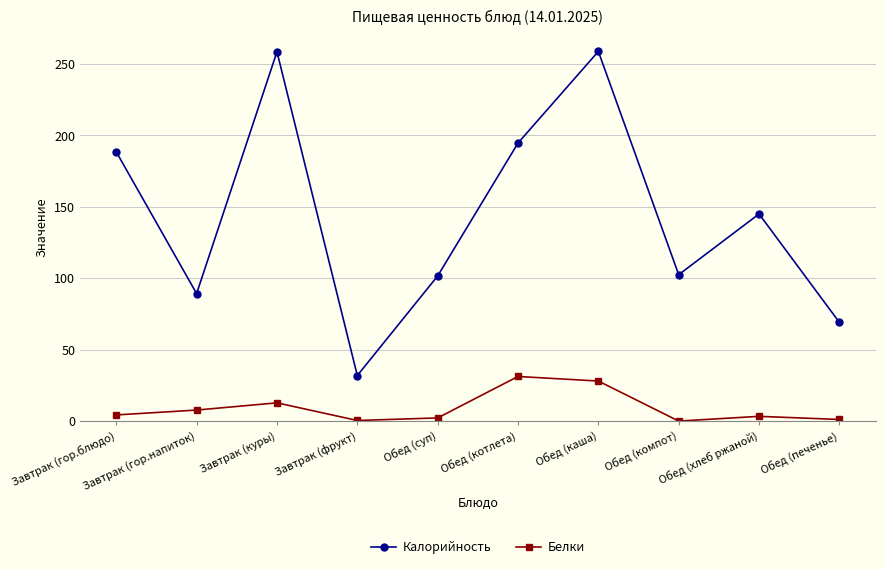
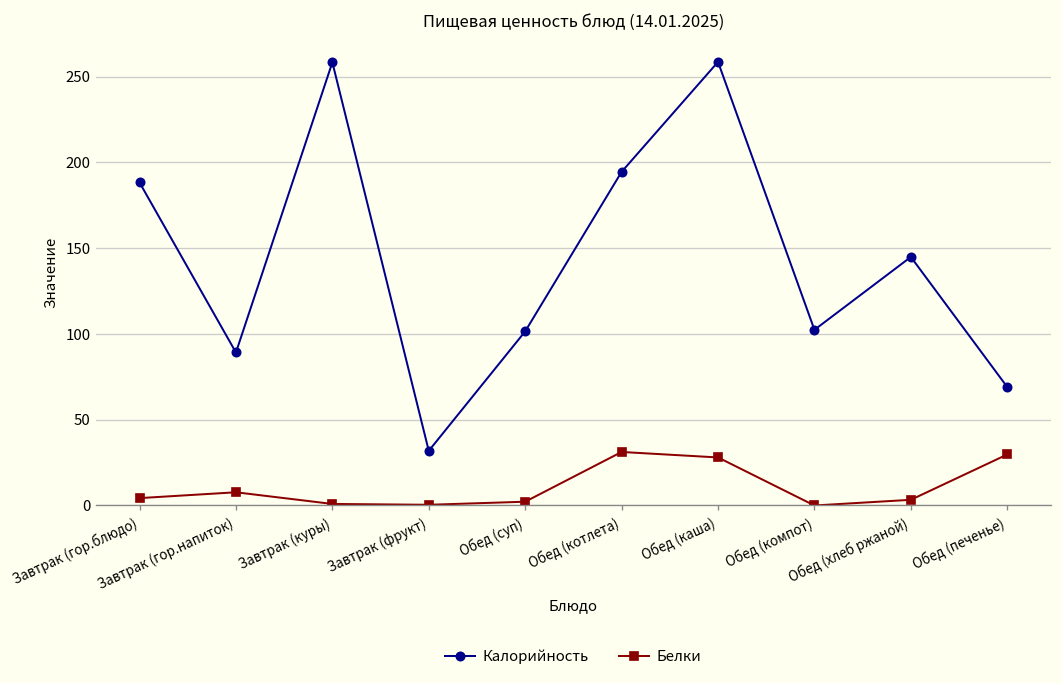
Белки, Завтрак (куры): 13 -> 1
Белки, Обед (печенье): 1 -> 30
